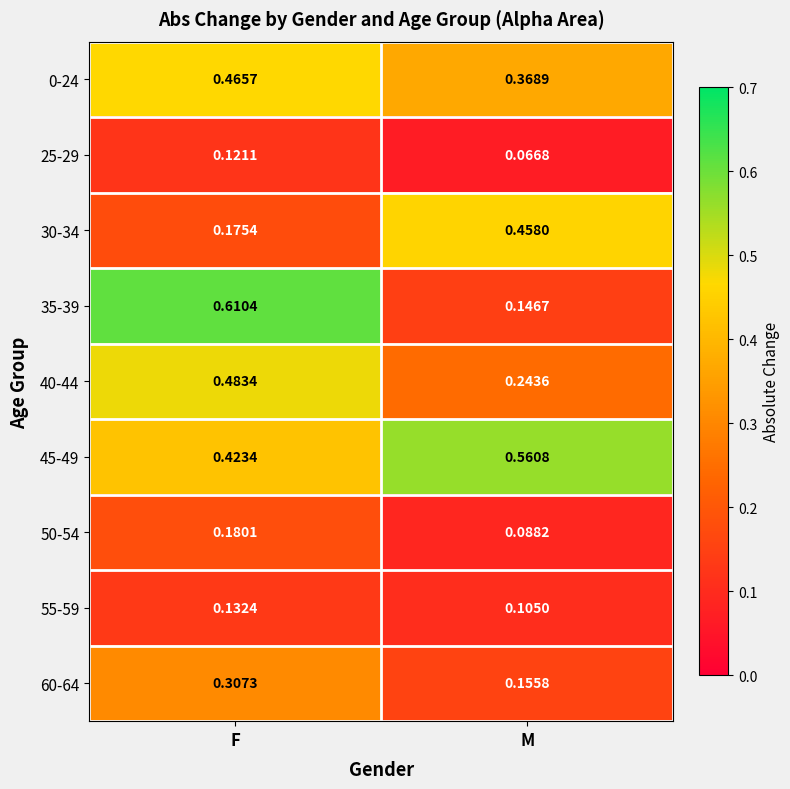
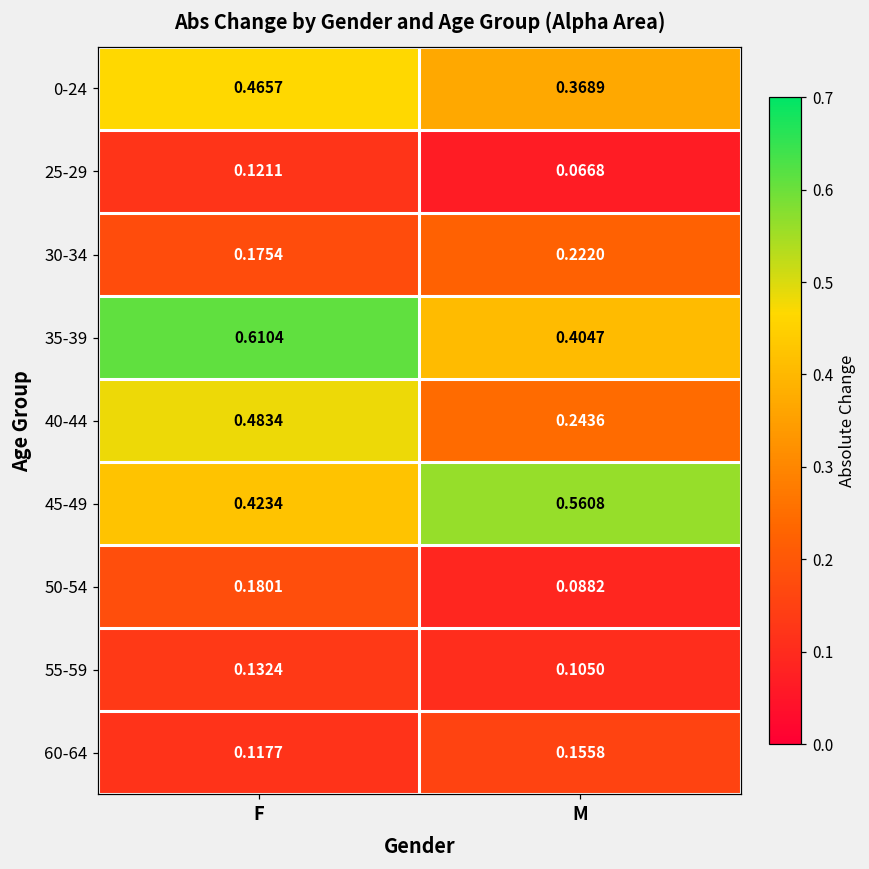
30-34, M: 0.4580 -> 0.2220
35-39, M: 0.1467 -> 0.4047
60-64, F: 0.3073 -> 0.1177
